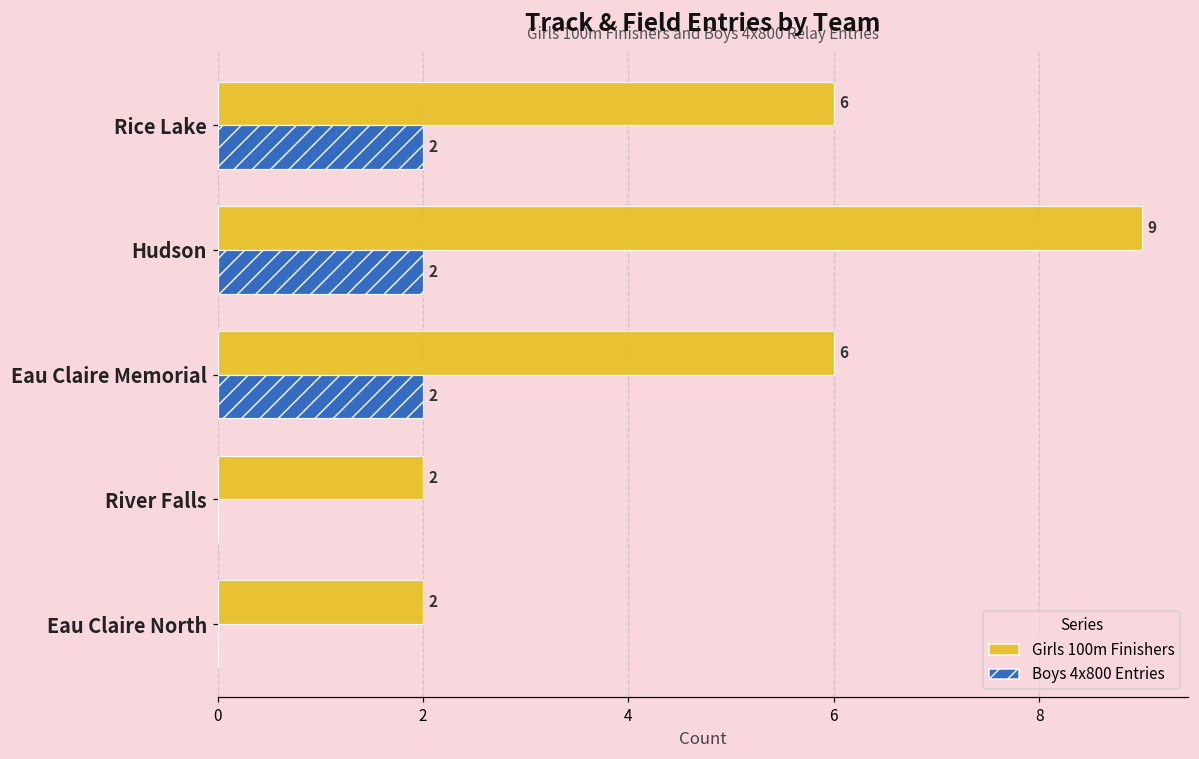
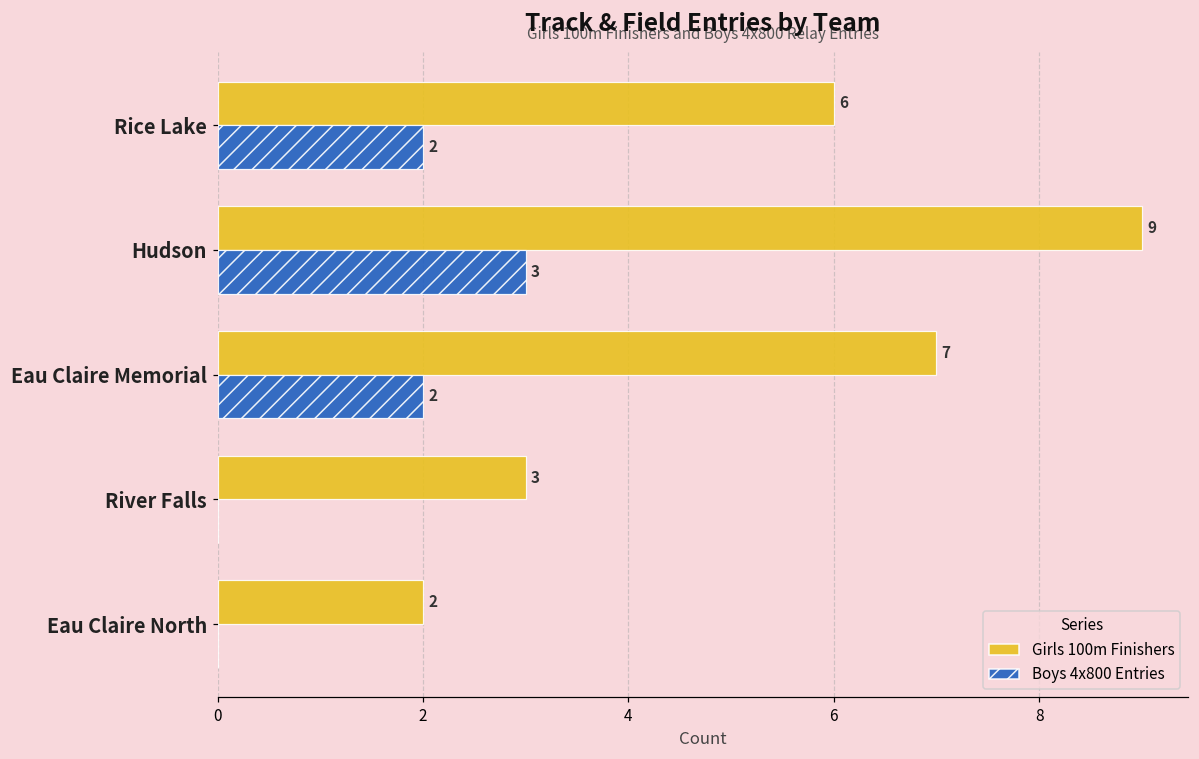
Boys 4x800 Entries, Hudson: 2 -> 3
Girls 100m Finishers, Eau Claire Memorial: 6 -> 7
Girls 100m Finishers, River Falls: 2 -> 3
